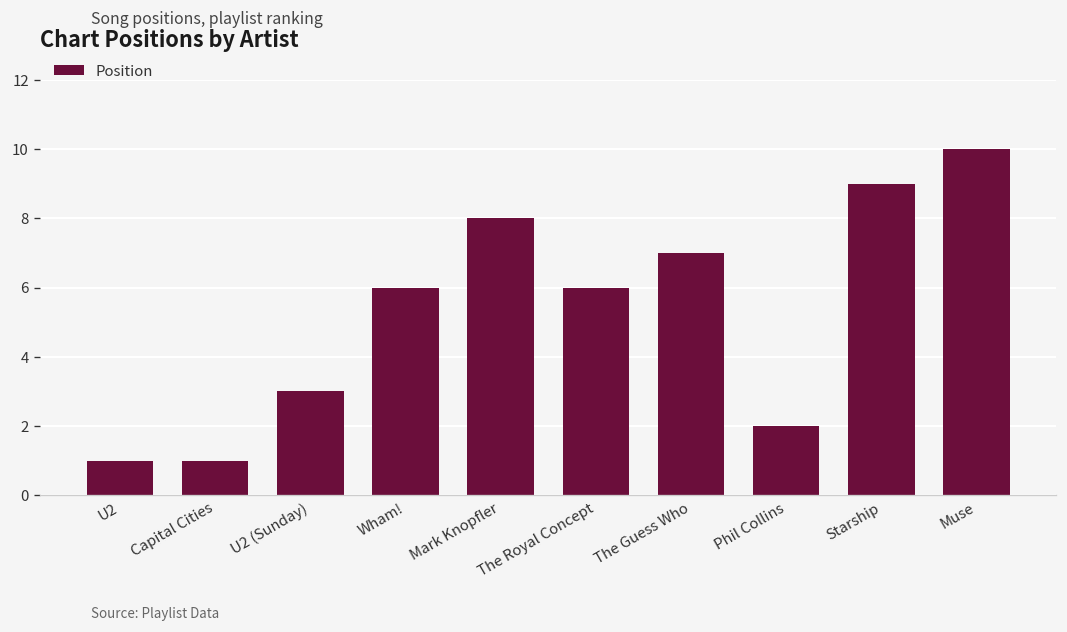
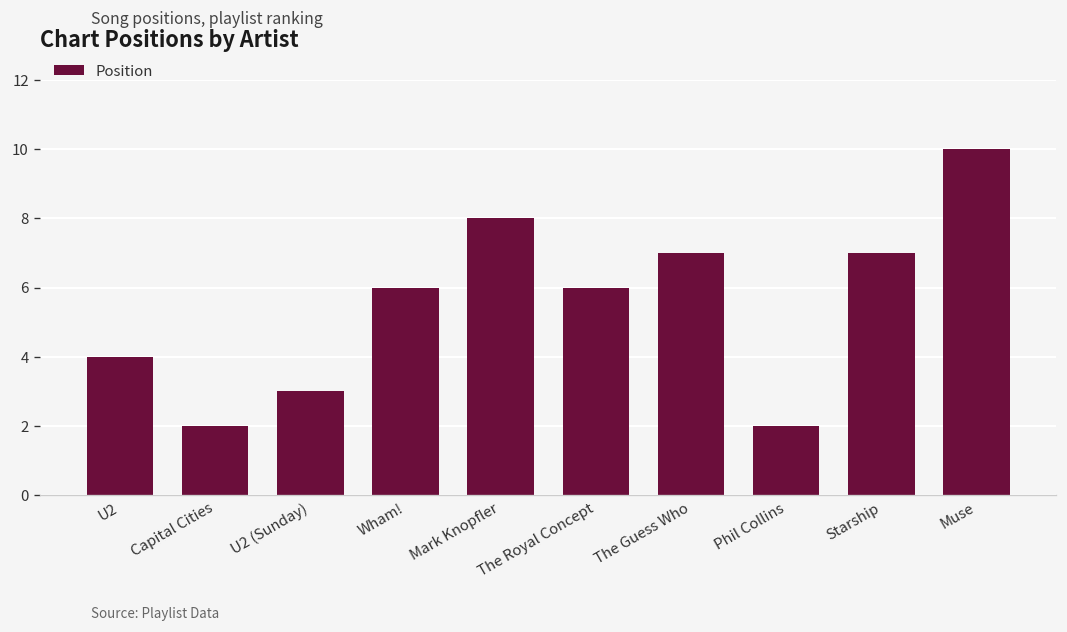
U2: 1 -> 4
Capital Cities: 1 -> 2
Starship: 9 -> 7
